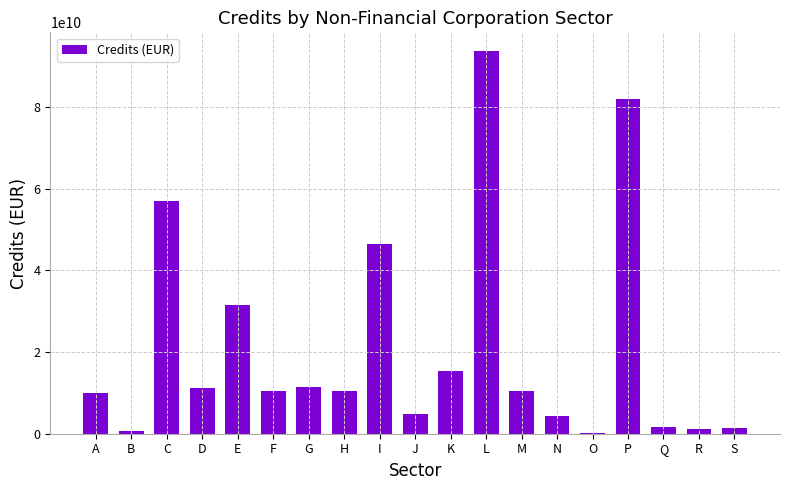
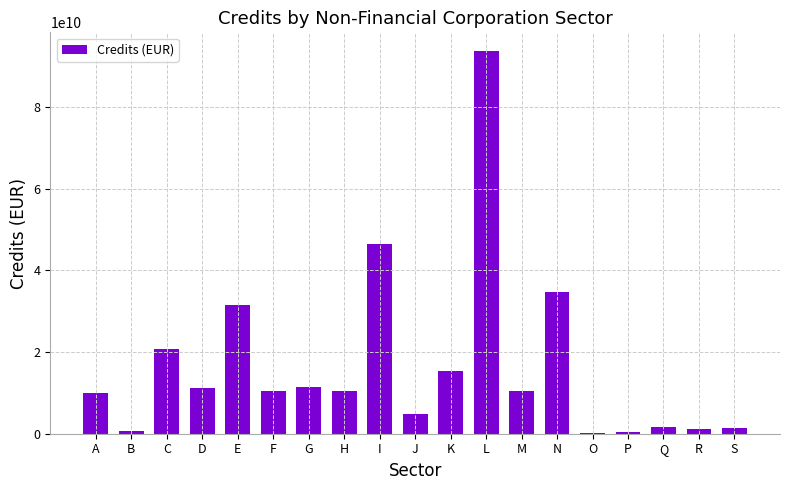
C: 57000000000 -> 21000000000
N: 4000000000 -> 35000000000
P: 82000000000 -> 0
